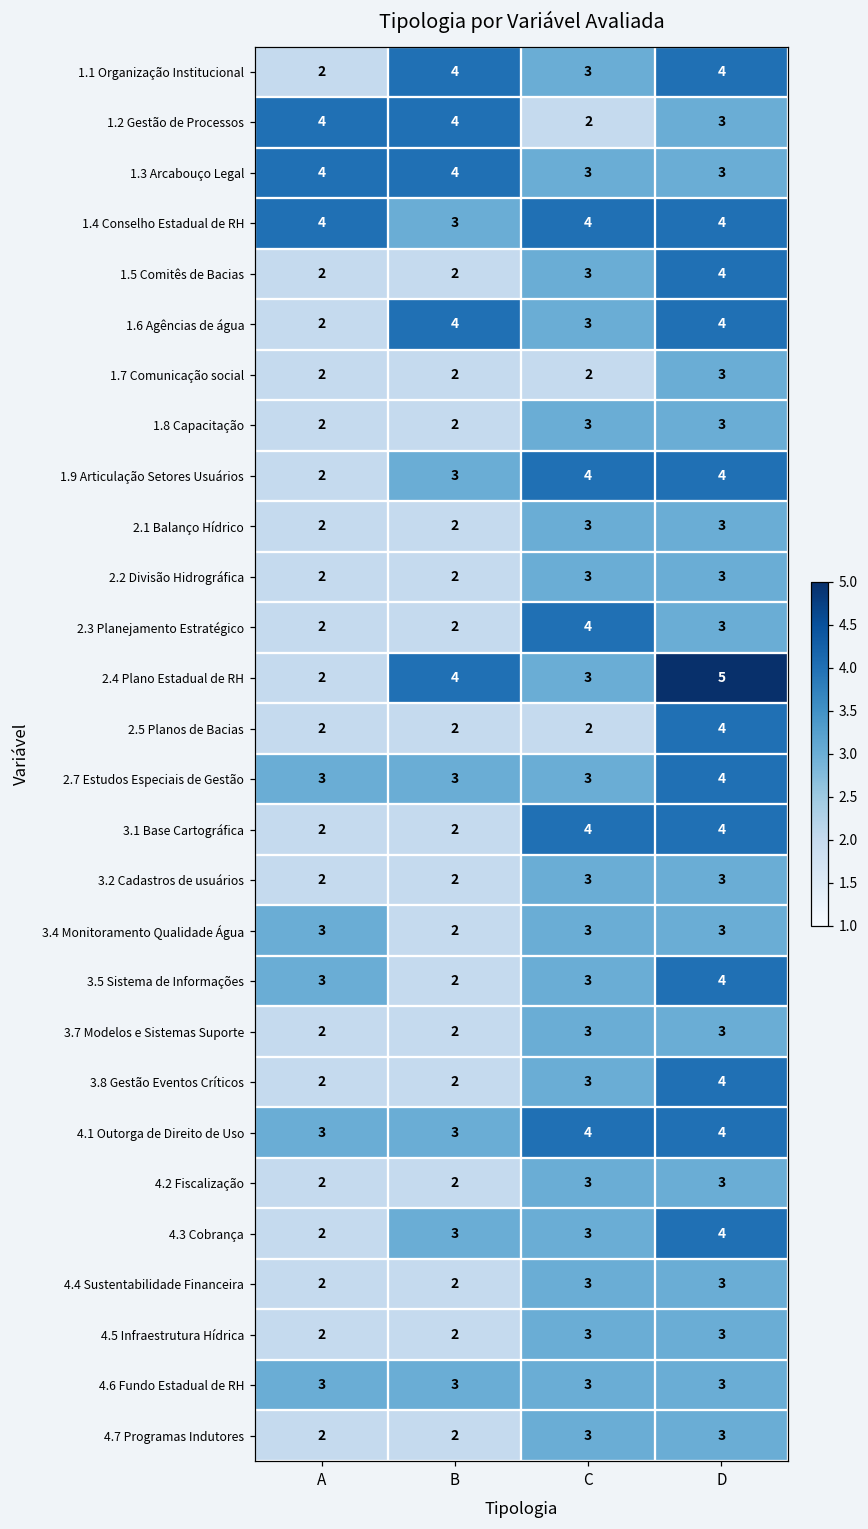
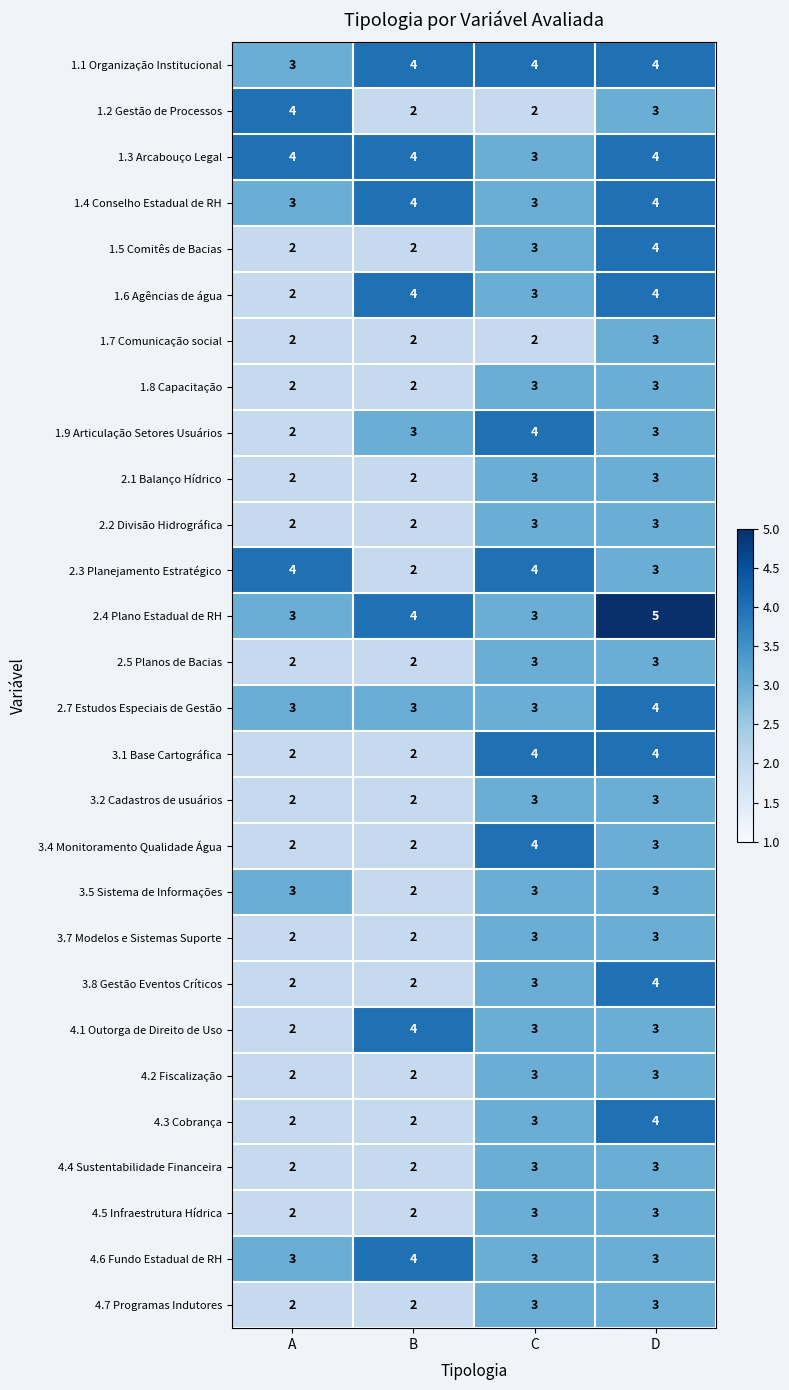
1.1 Organização Institucional, A: 2 -> 3
1.1 Organização Institucional, C: 3 -> 4
1.2 Gestão de Processos, B: 4 -> 2
1.3 Arcabouço Legal, D: 3 -> 4
1.4 Conselho Estadual de RH, A: 4 -> 3
1.4 Conselho Estadual de RH, B: 3 -> 4
1.4 Conselho Estadual de RH, C: 4 -> 3
1.9 Articulação Setores Usuários, D: 4 -> 3
2.3 Planejamento Estratégico, A: 2 -> 4
2.4 Plano Estadual de RH, A: 2 -> 3
2.5 Planos de Bacias, C: 2 -> 3
2.5 Planos de Bacias, D: 4 -> 3
3.4 Monitoramento Qualidade Água, A: 3 -> 2
3.4 Monitoramento Qualidade Água, C: 3 -> 4
3.5 Sistema de Informações, D: 4 -> 3
4.1 Outorga de Direito de Uso, A: 3 -> 2
4.1 Outorga de Direito de Uso, B: 3 -> 4
4.1 Outorga de Direito de Uso, C: 4 -> 3
4.1 Outorga de Direito de Uso, D: 4 -> 3
4.3 Cobrança, B: 3 -> 2
4.6 Fundo Estadual de RH, B: 3 -> 4
